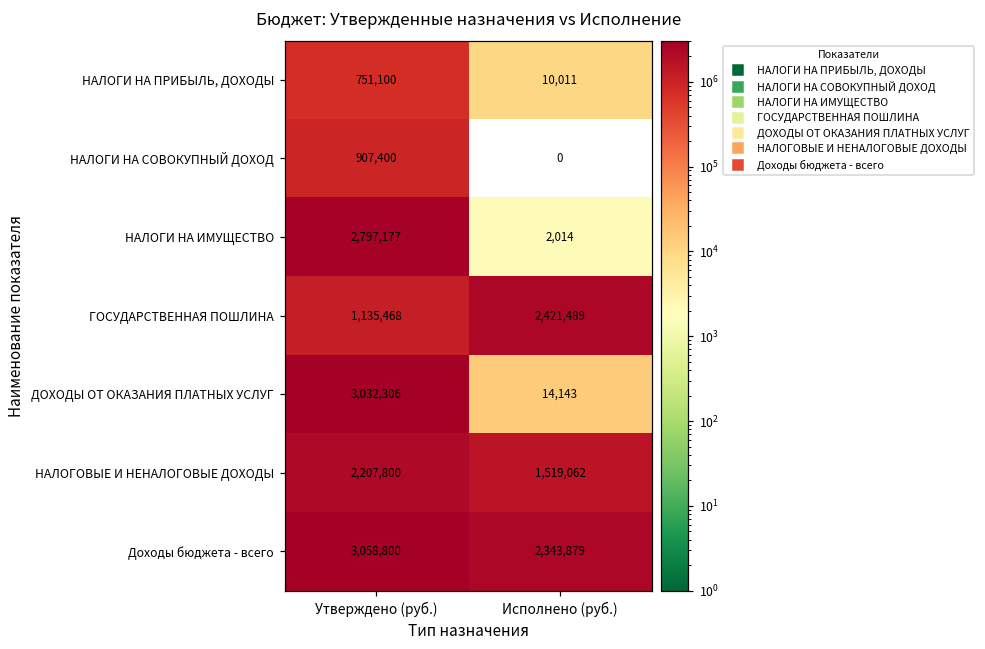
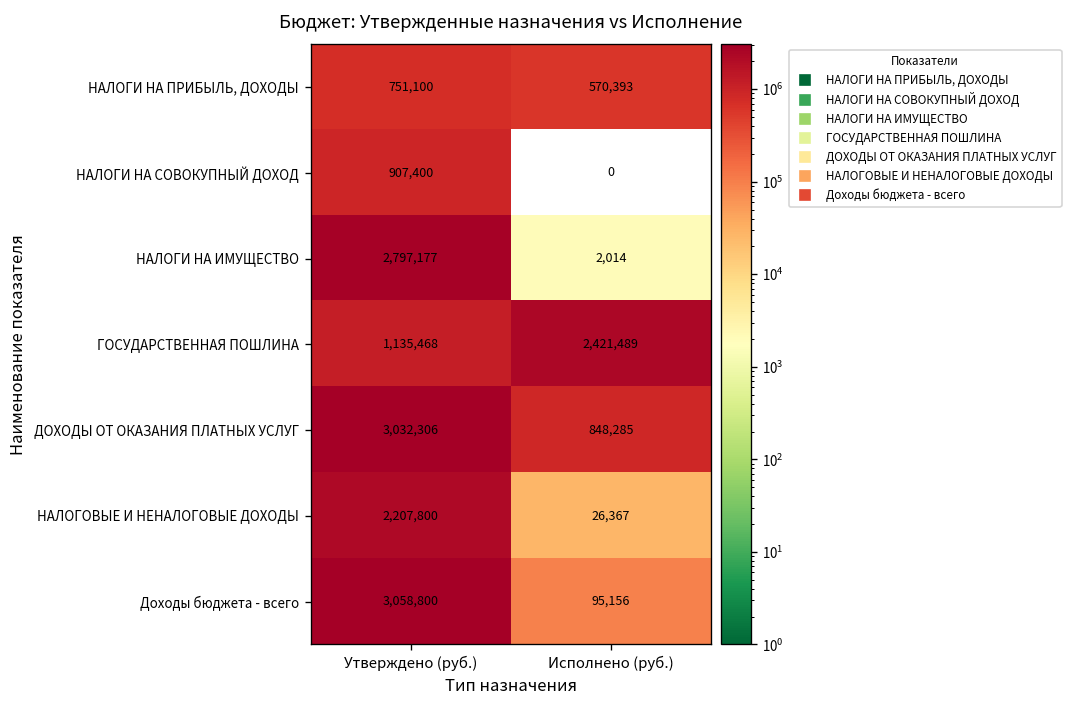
НАЛОГИ НА ПРИБЫЛЬ, ДОХОДЫ, Исполнено (руб.): 10,011 -> 570,393
ДОХОДЫ ОТ ОКАЗАНИЯ ПЛАТНЫХ УСЛУГ, Исполнено (руб.): 14,143 -> 848,285
НАЛОГОВЫЕ И НЕНАЛОГОВЫЕ ДОХОДЫ, Исполнено (руб.): 1,519,062 -> 26,367
Доходы бюджета - всего, Исполнено (руб.): 2,343,879 -> 95,156
